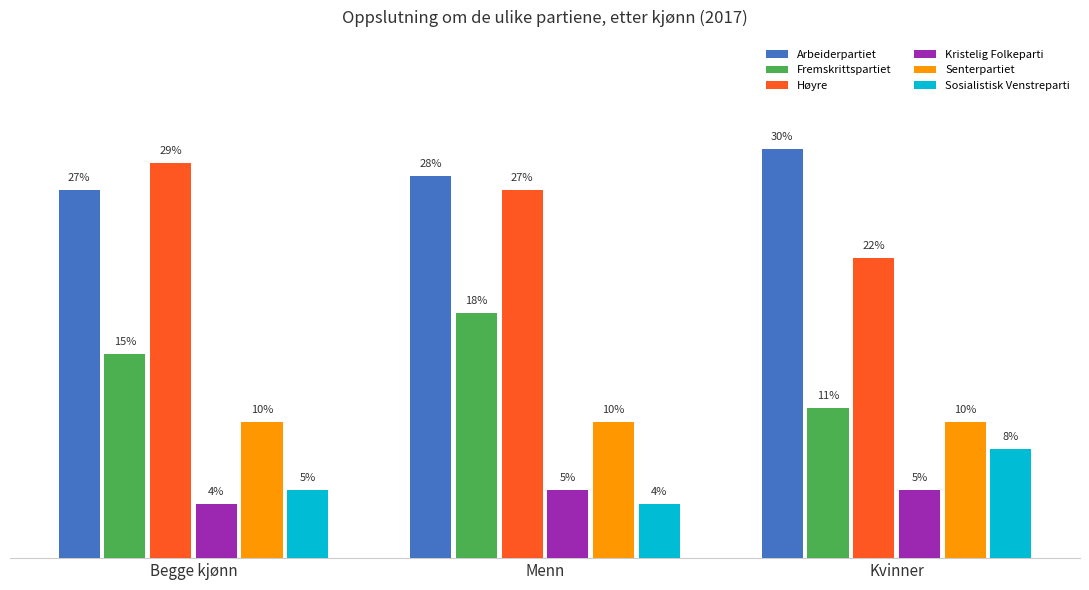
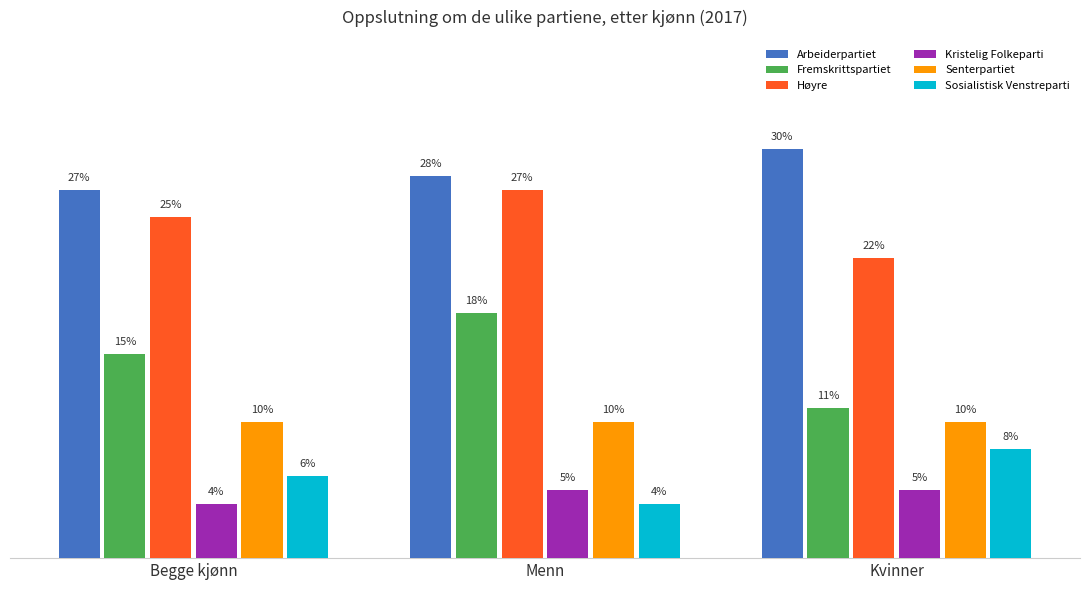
Høyre, Begge kjønn: 29% -> 25%
Sosialistisk Venstreparti, Begge kjønn: 5% -> 6%
